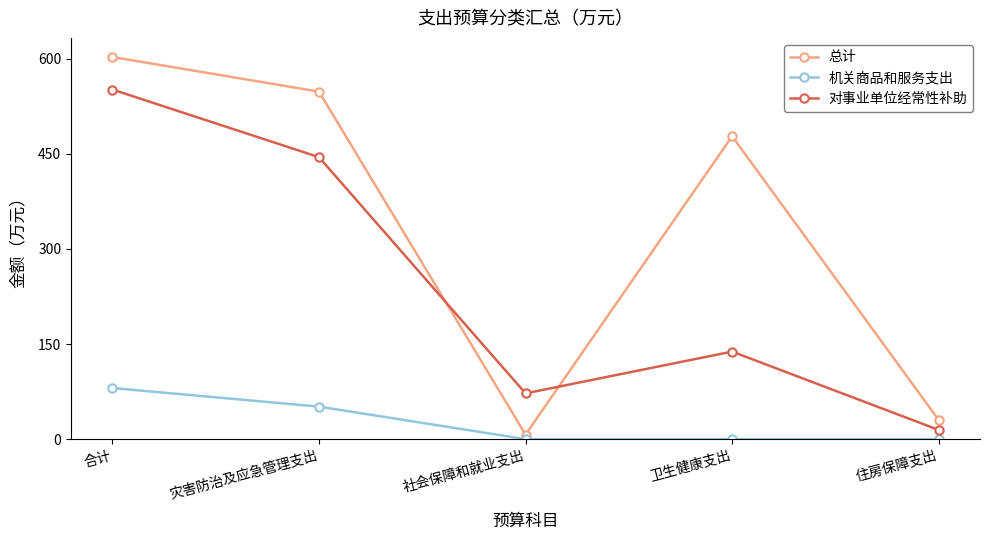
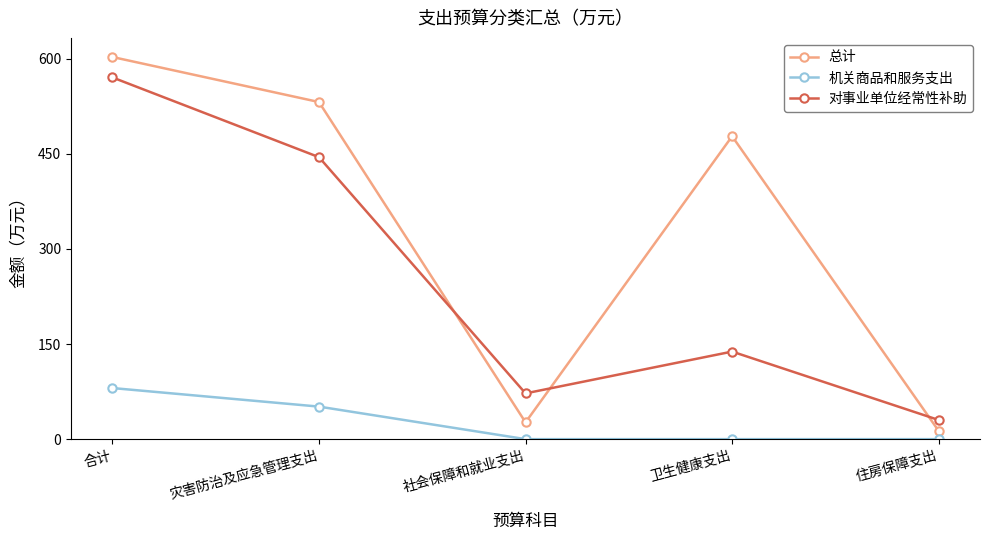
对事业单位经常性补助, 合计: 550 -> 570
总计, 灾害防治及应急管理支出: 550 -> 530
总计, 社会保障和就业支出: 10 -> 30
总计, 住房保障支出: 30 -> 10
对事业单位经常性补助, 住房保障支出: 10 -> 30
